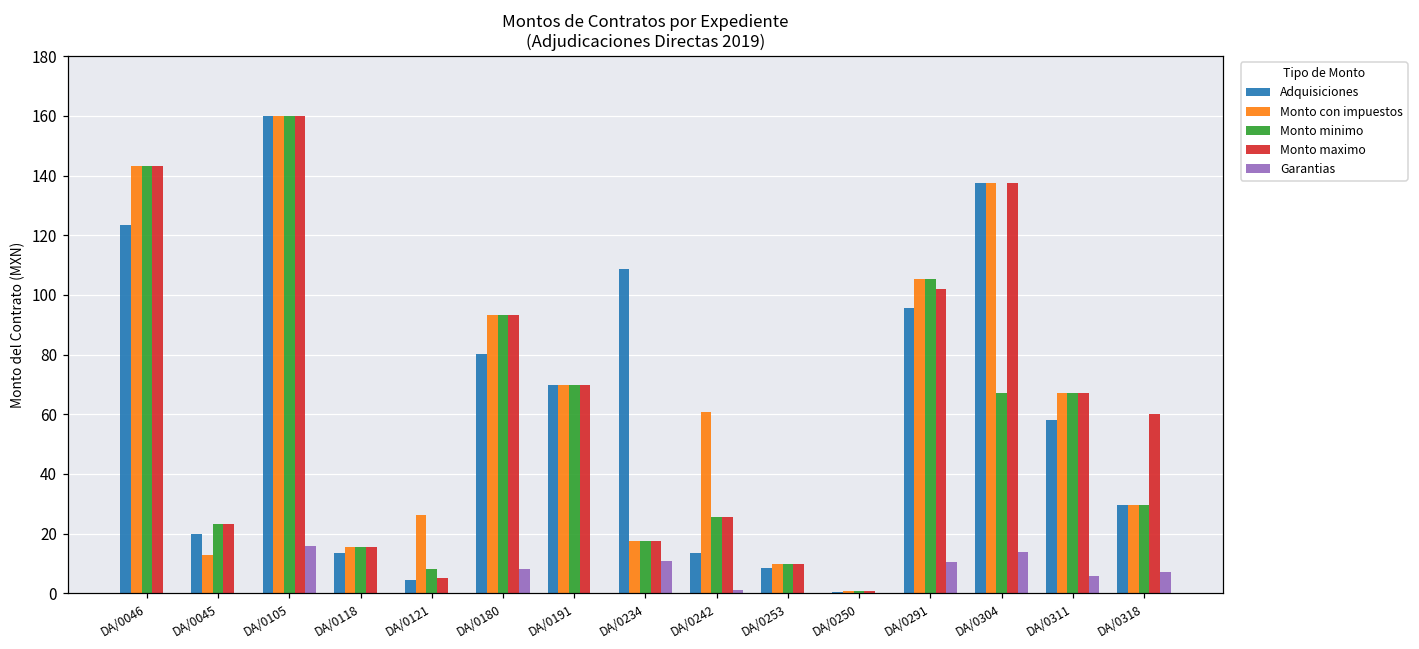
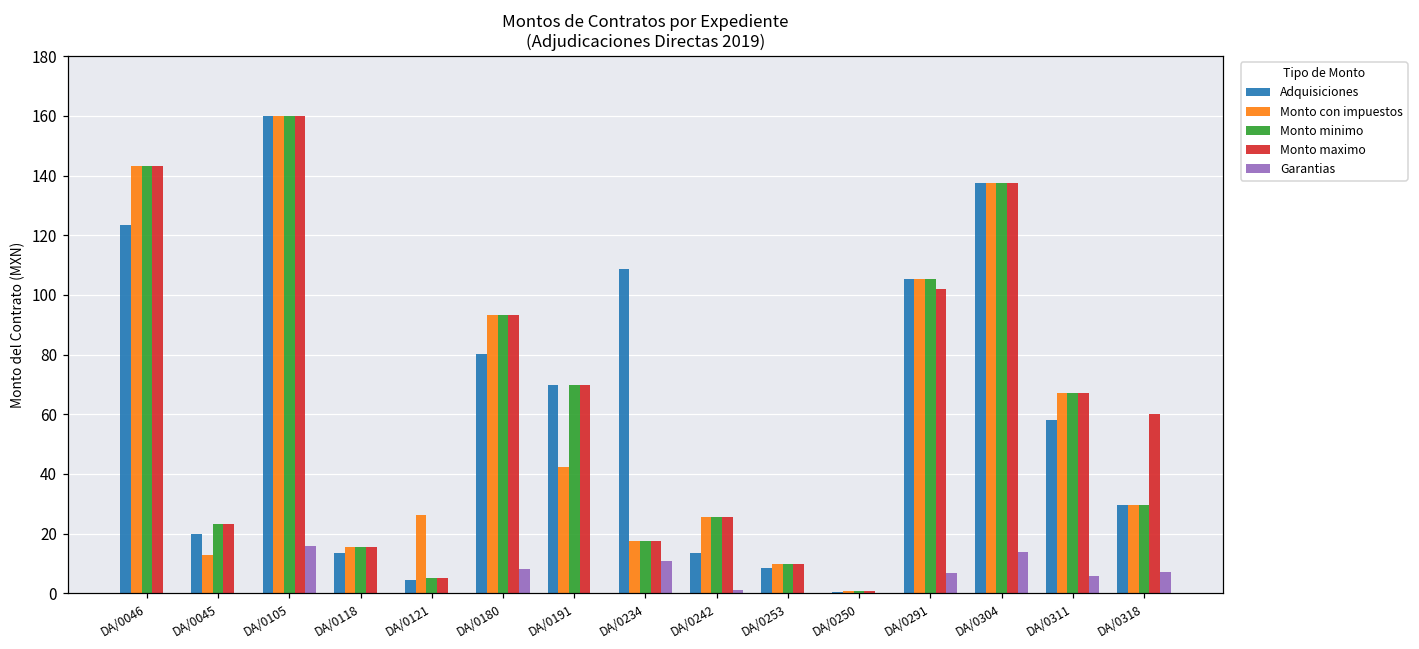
Monto minimo, DA/0121: 8 -> 5
Monto con impuestos, DA/0191: 70 -> 42
Monto con impuestos, DA/0242: 61 -> 26
Adquisiciones, DA/0291: 96 -> 105
Garantias, DA/0291: 11 -> 7
Monto minimo, DA/0304: 67 -> 137
